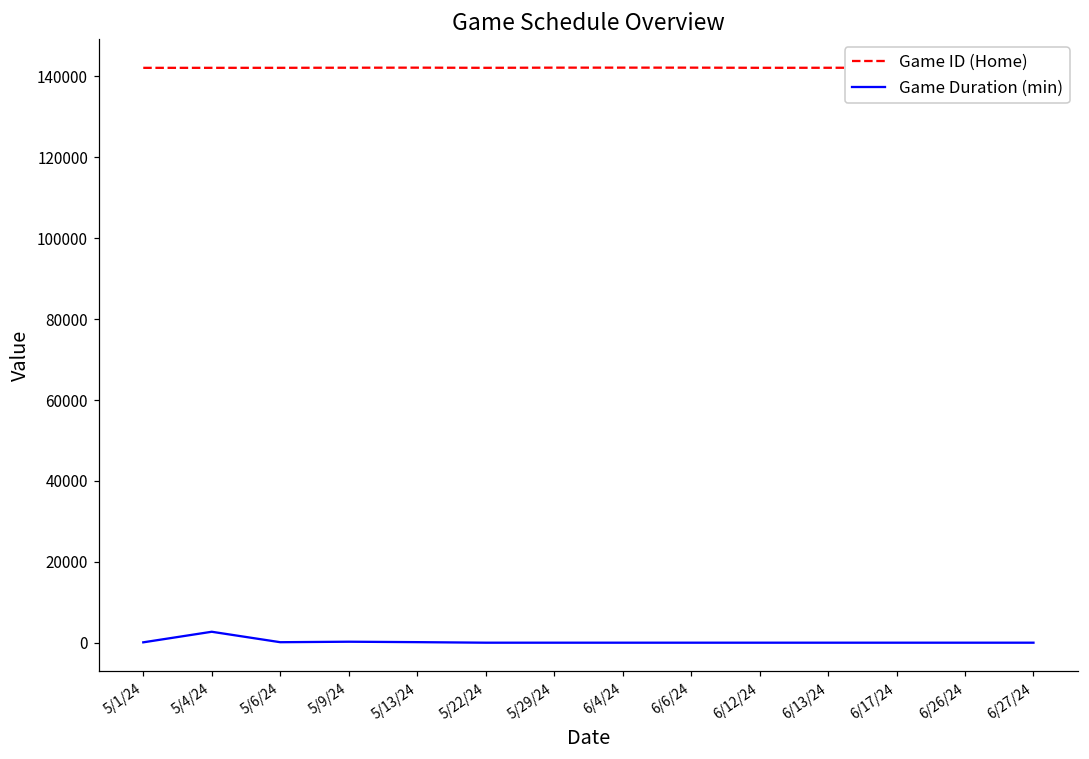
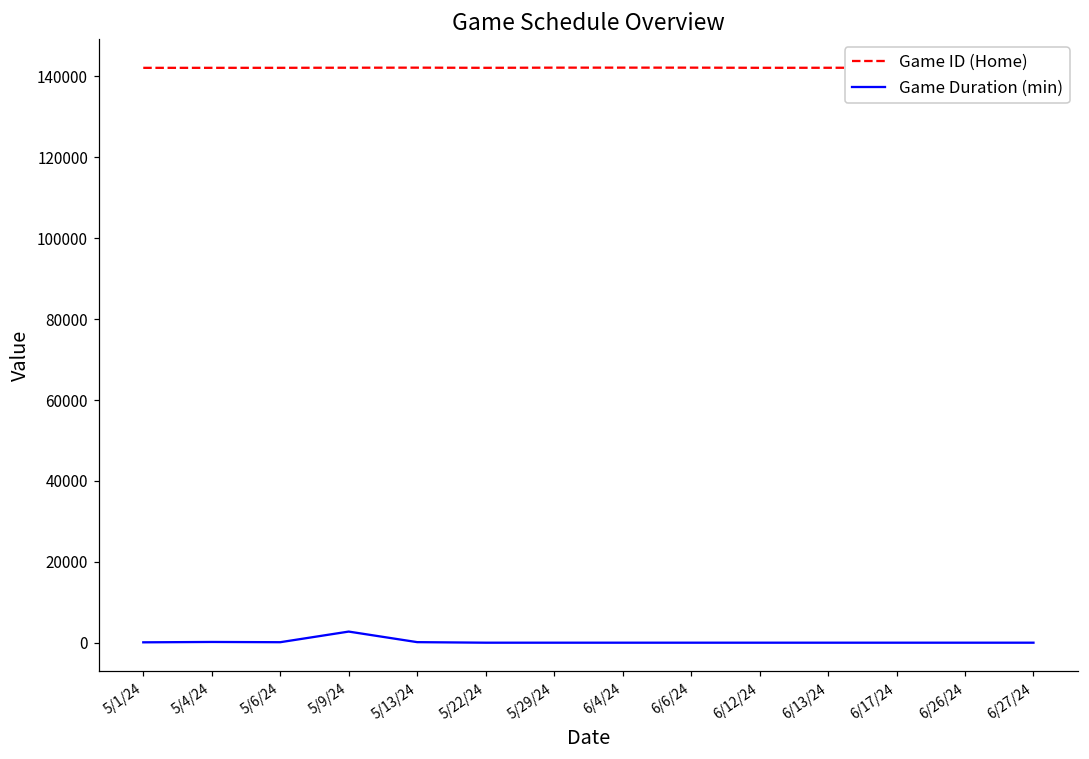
Game Duration (min), 5/4/24: 3000 -> 0
Game Duration (min), 5/9/24: 0 -> 3000
